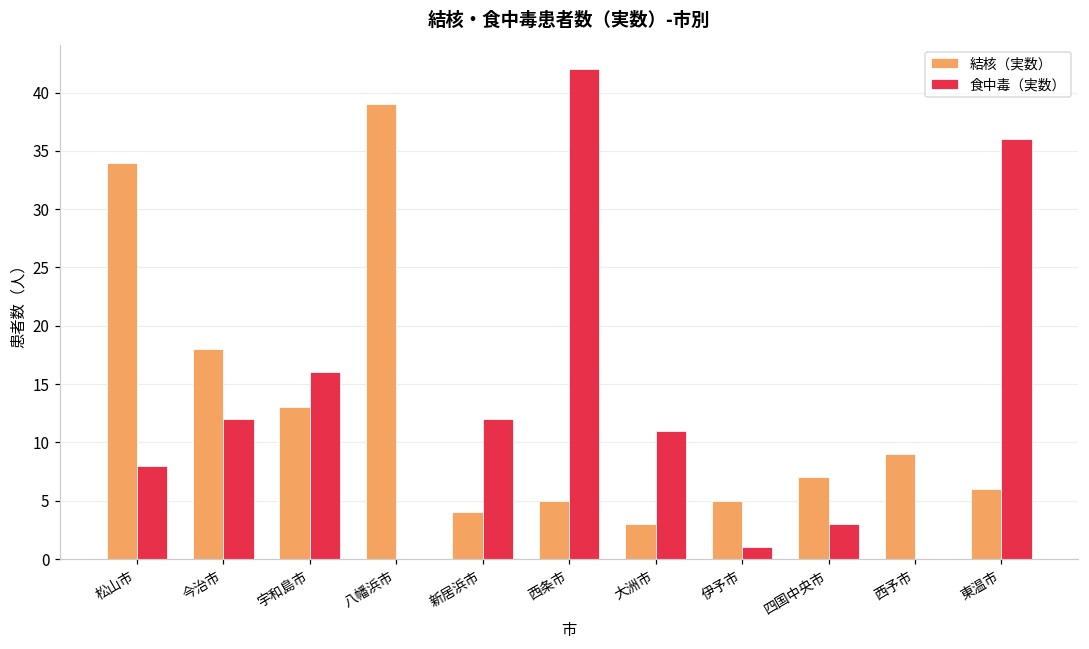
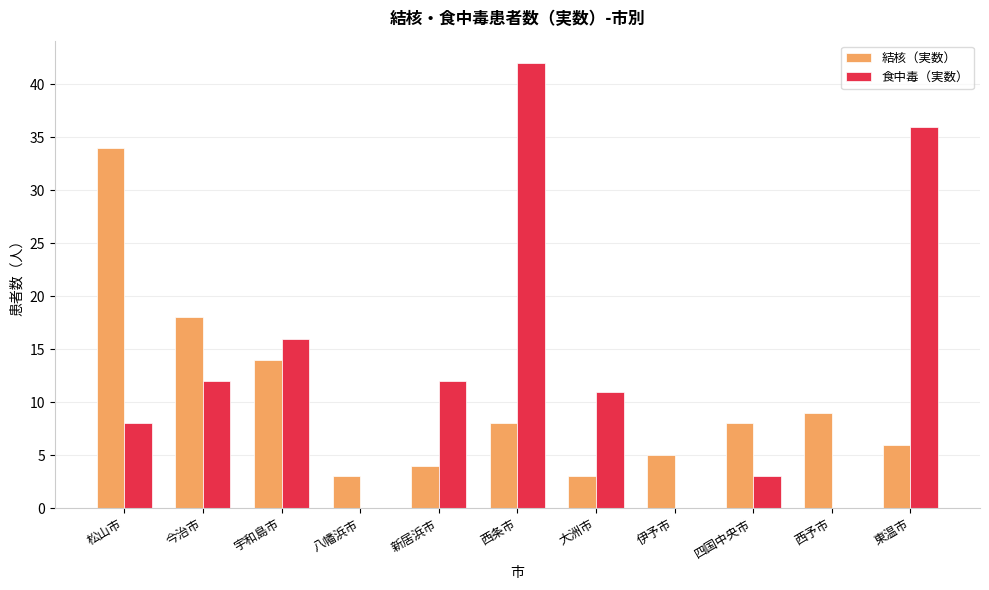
結核（実数）, 宇和島市: 13 -> 14
結核（実数）, 八幡浜市: 39 -> 3
結核（実数）, 西条市: 5 -> 8
食中毒（実数）, 伊予市: 1 -> 0
結核（実数）, 四国中央市: 7 -> 8
